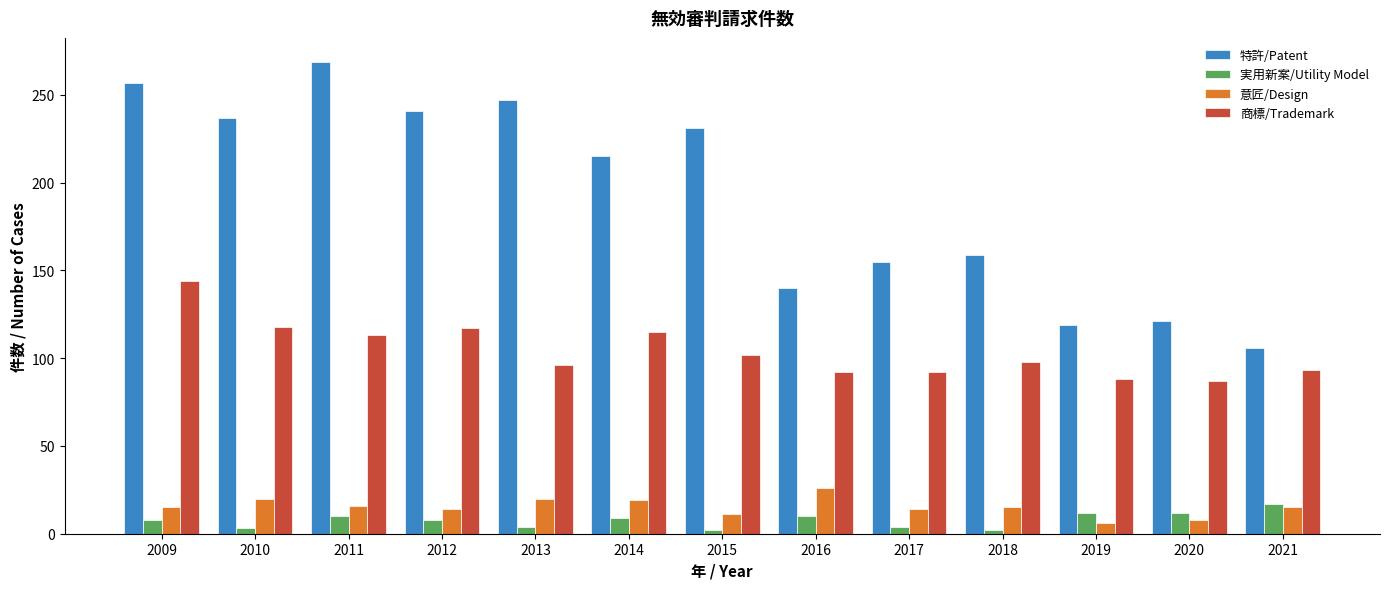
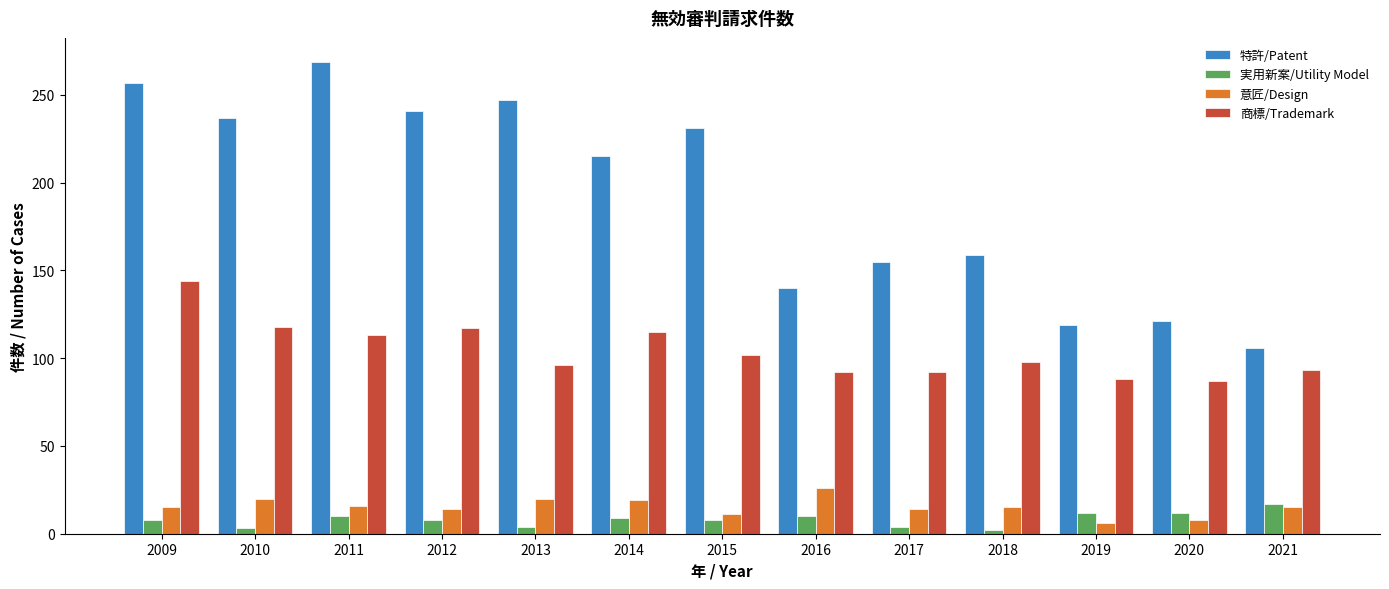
実用新案/Utility Model, 2015: 2 -> 8
